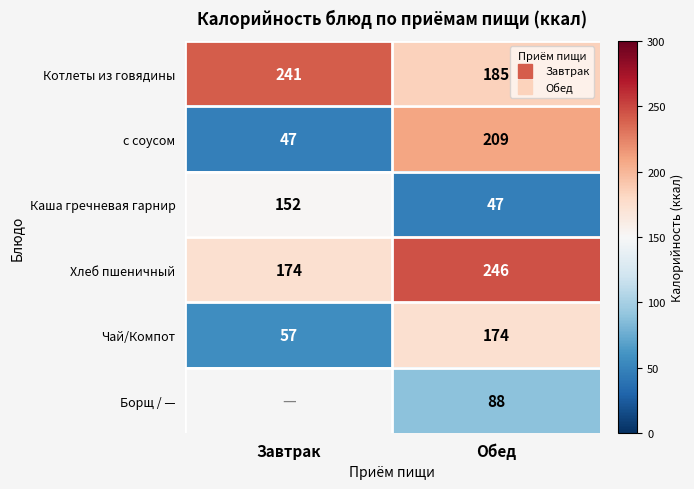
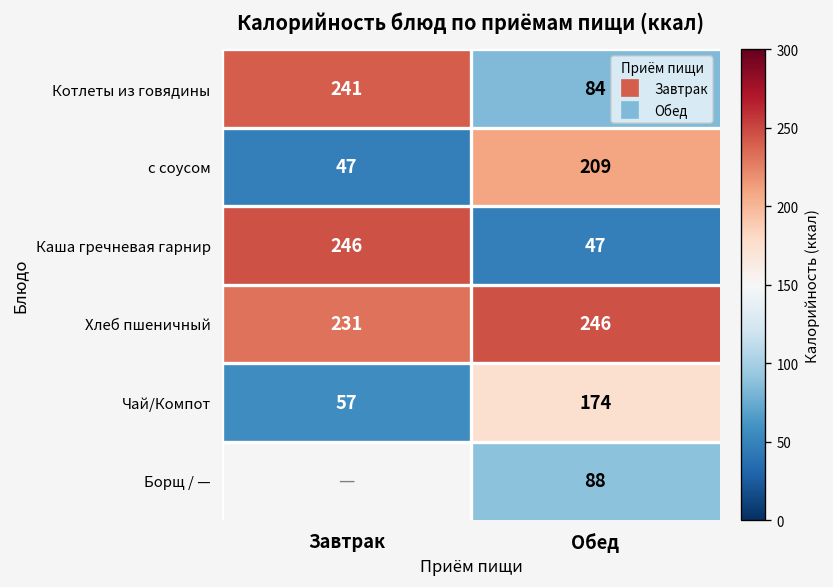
Котлеты из говядины, Обед: 185 -> 84
Каша гречневая гарнир, Завтрак: 152 -> 246
Хлеб пшеничный, Завтрак: 174 -> 231
